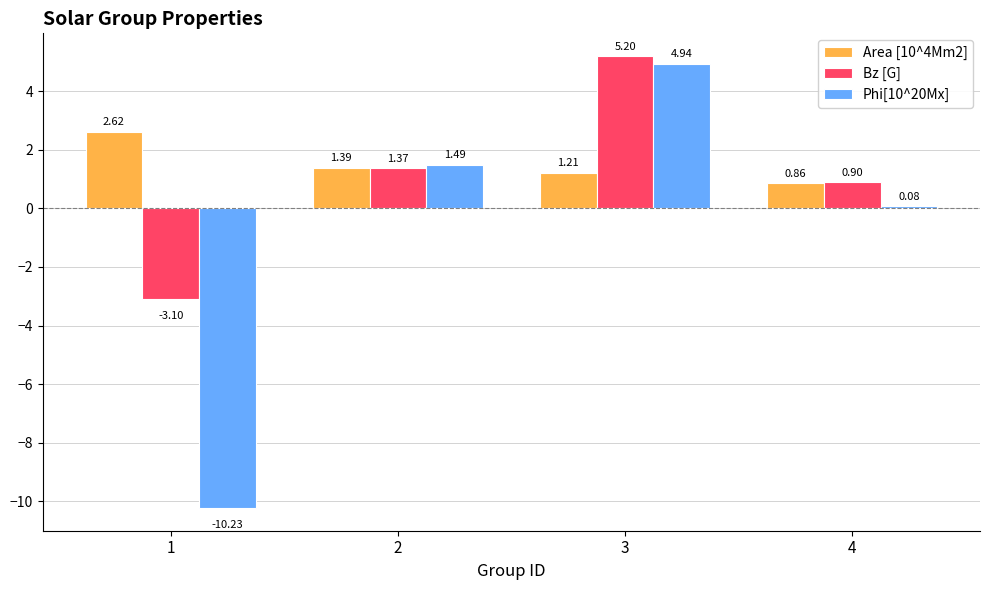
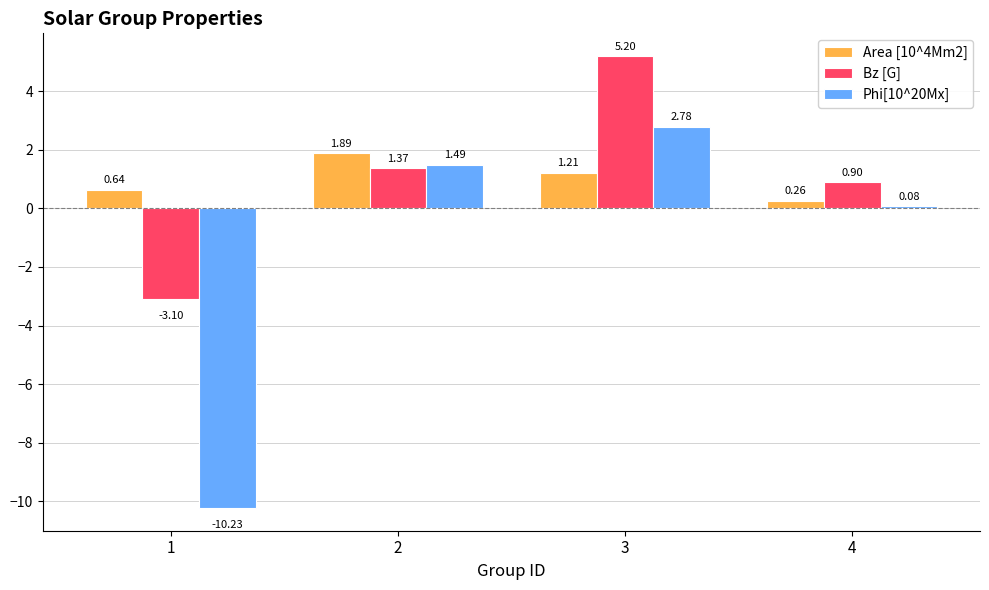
Area [10^4Mm2], 1: 2.62 -> 0.64
Area [10^4Mm2], 2: 1.39 -> 1.89
Phi[10^20Mx], 3: 4.94 -> 2.78
Area [10^4Mm2], 4: 0.86 -> 0.26
